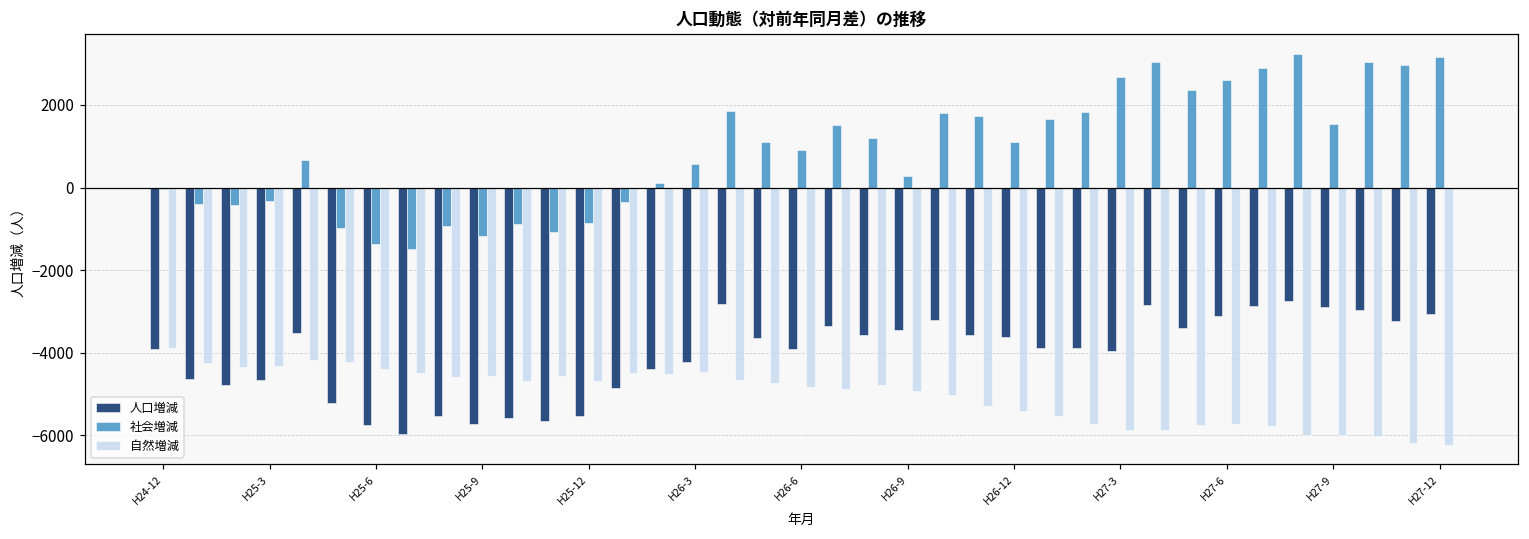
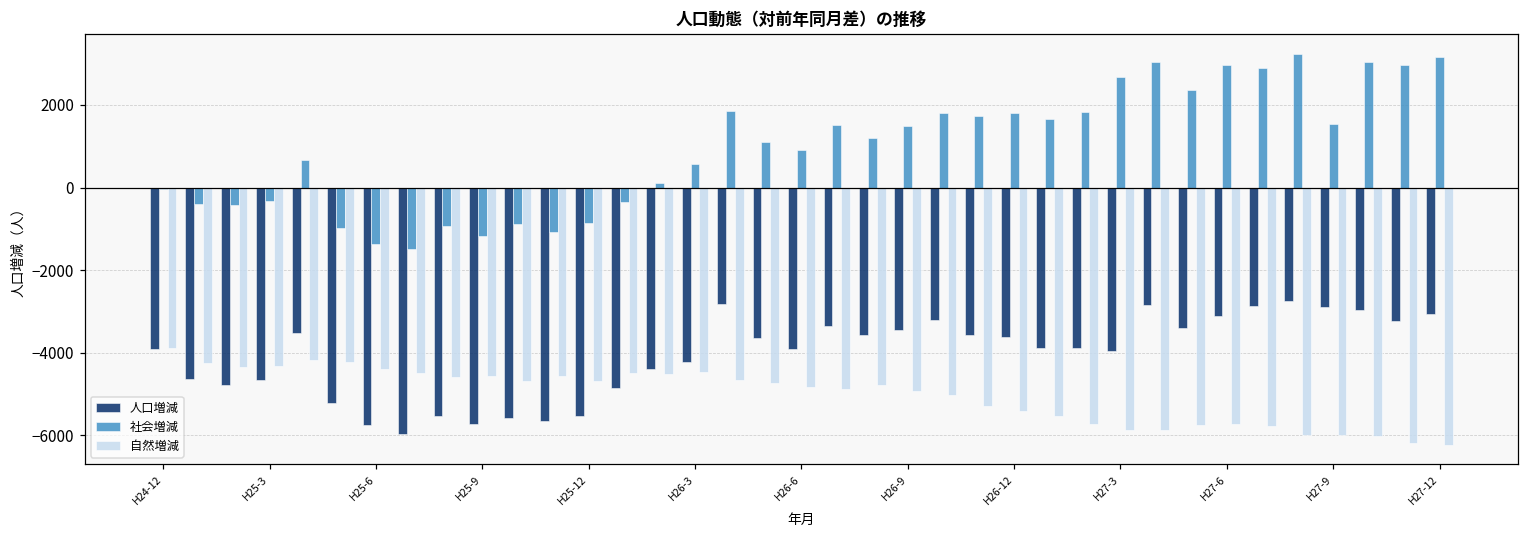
社会増減, H26-9: 300 -> 1500
社会増減, H26-12: 1100 -> 1800
社会増減, H27-6: 2600 -> 3000
